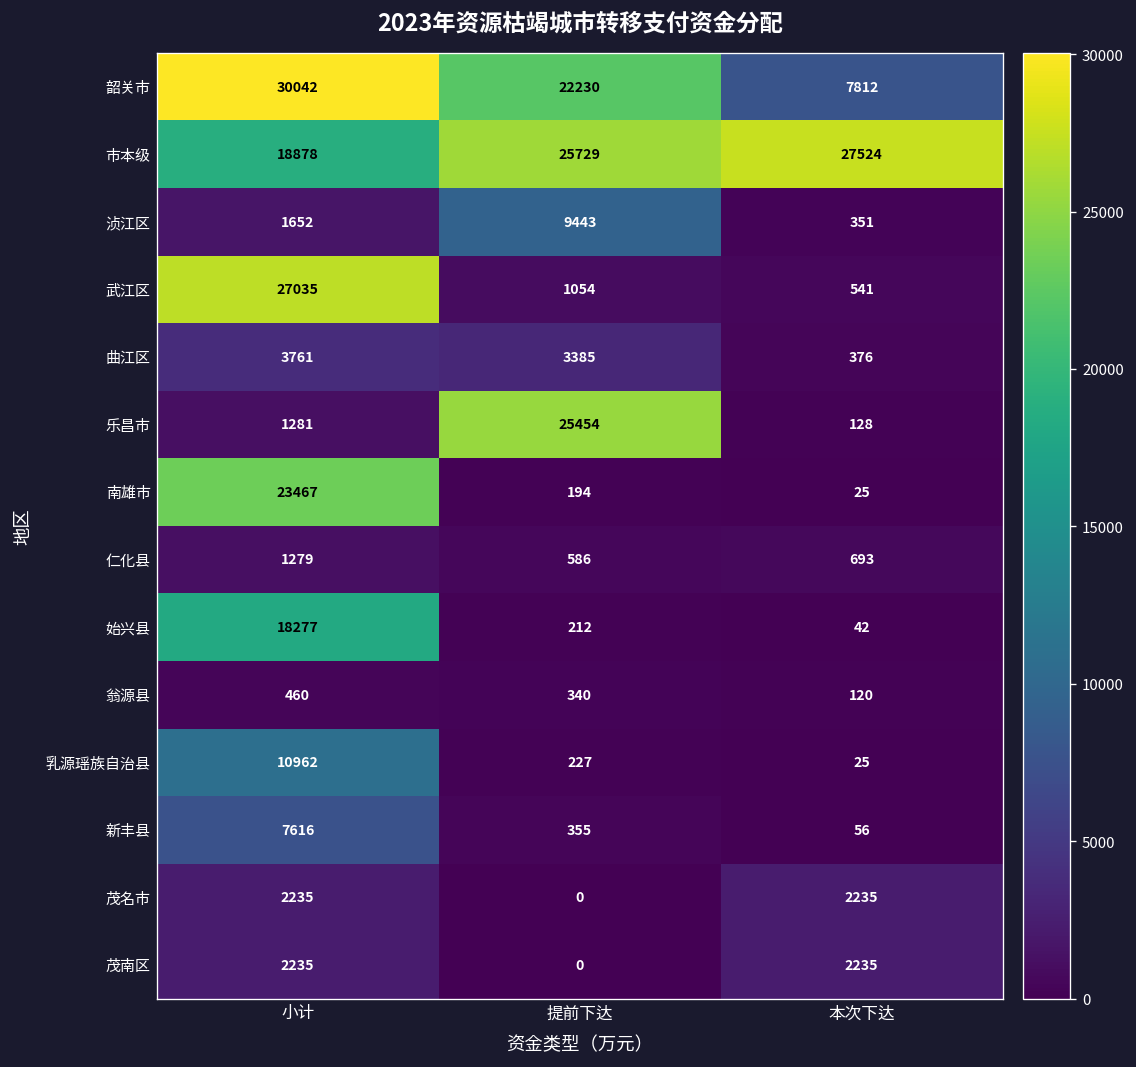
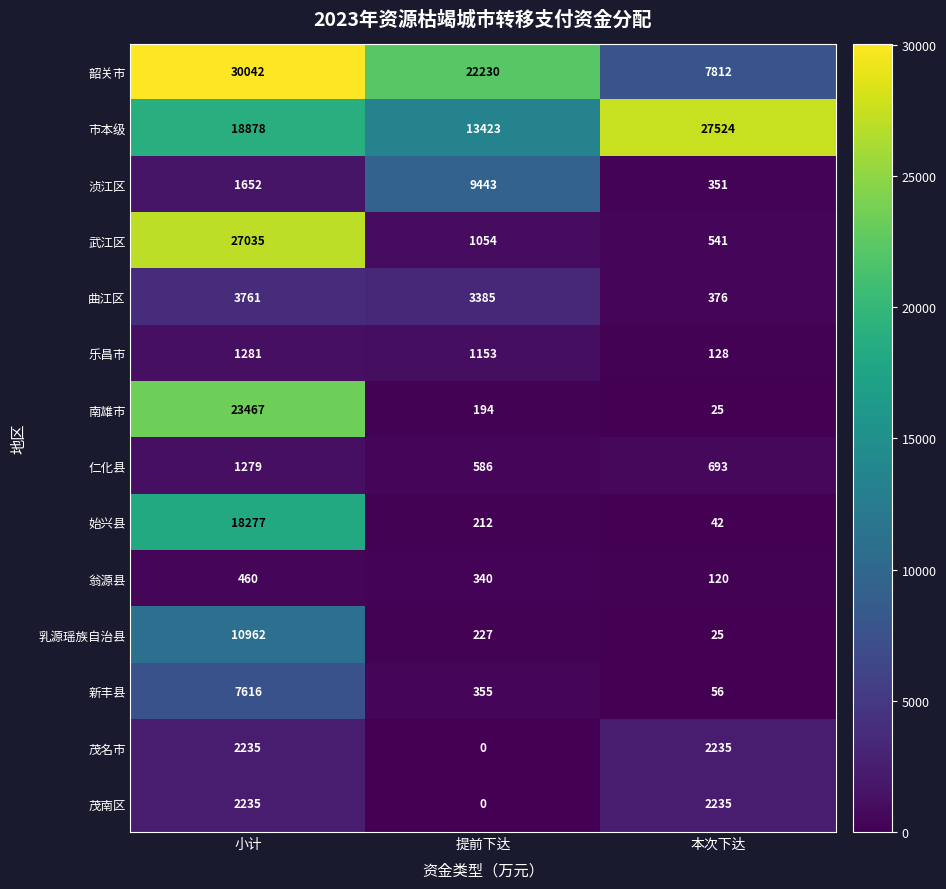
市本级, 提前下达: 25729 -> 13423
乐昌市, 提前下达: 25454 -> 1153
